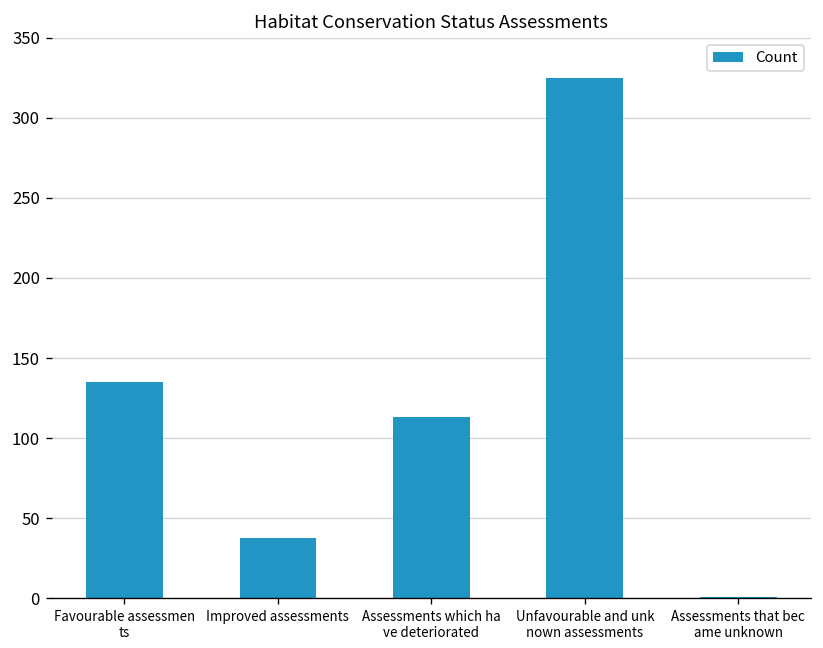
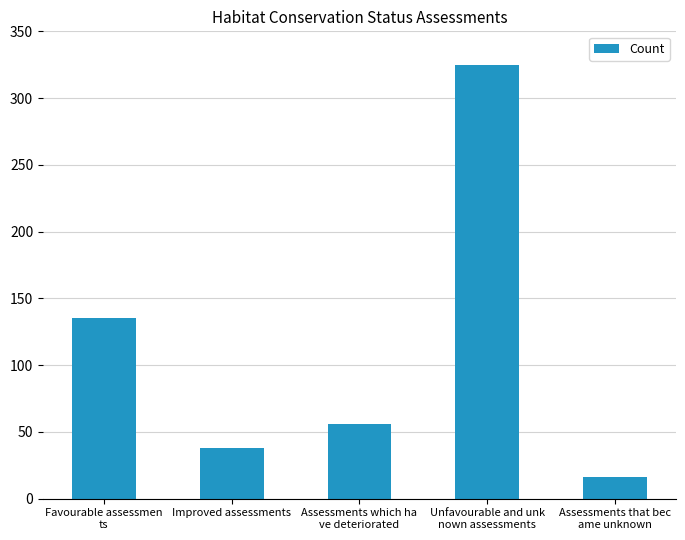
Assessments which ha ve deteriorated: 113 -> 56
Assessments that bec ame unknown: 1 -> 16
